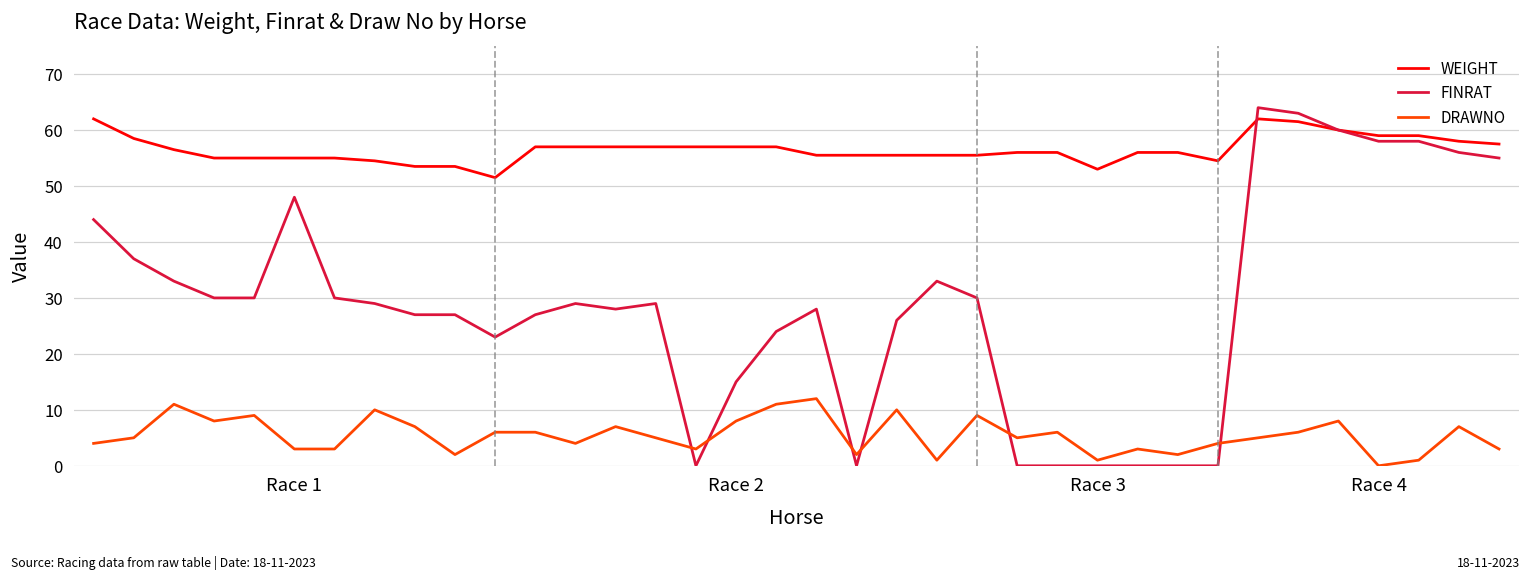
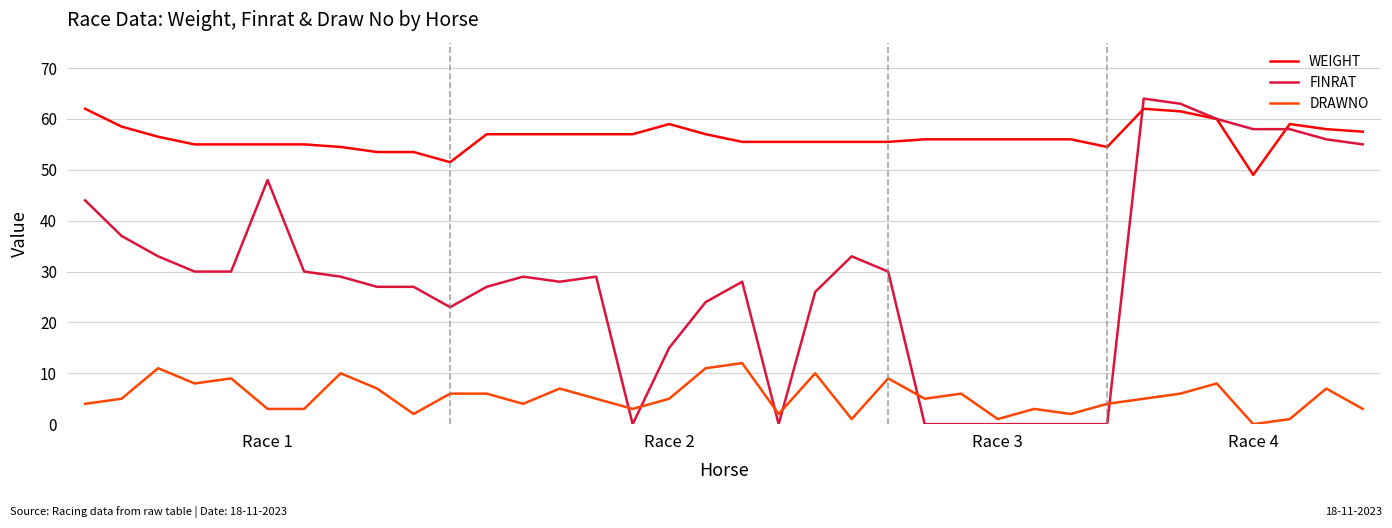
WEIGHT, Race 2: 57 -> 59
DRAWNO, Race 2: 8 -> 5
WEIGHT, Race 3: 53 -> 56
WEIGHT, Race 4: 59 -> 49
